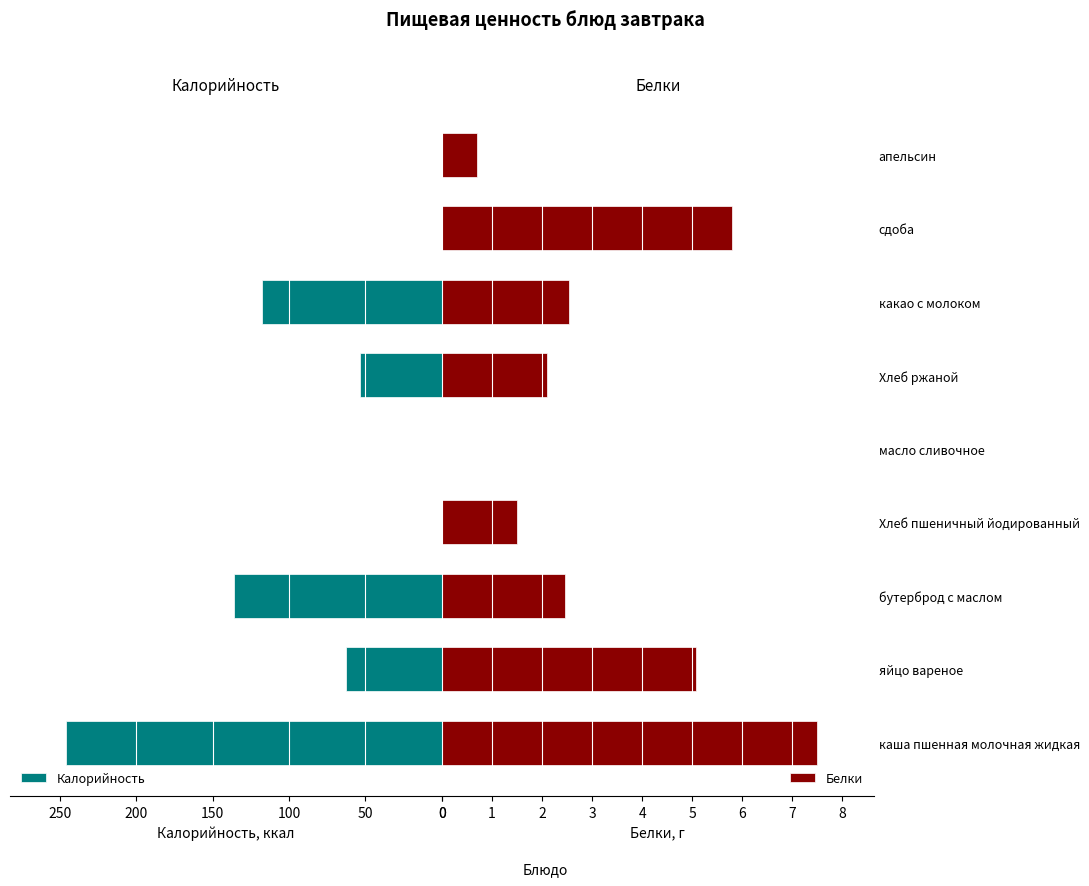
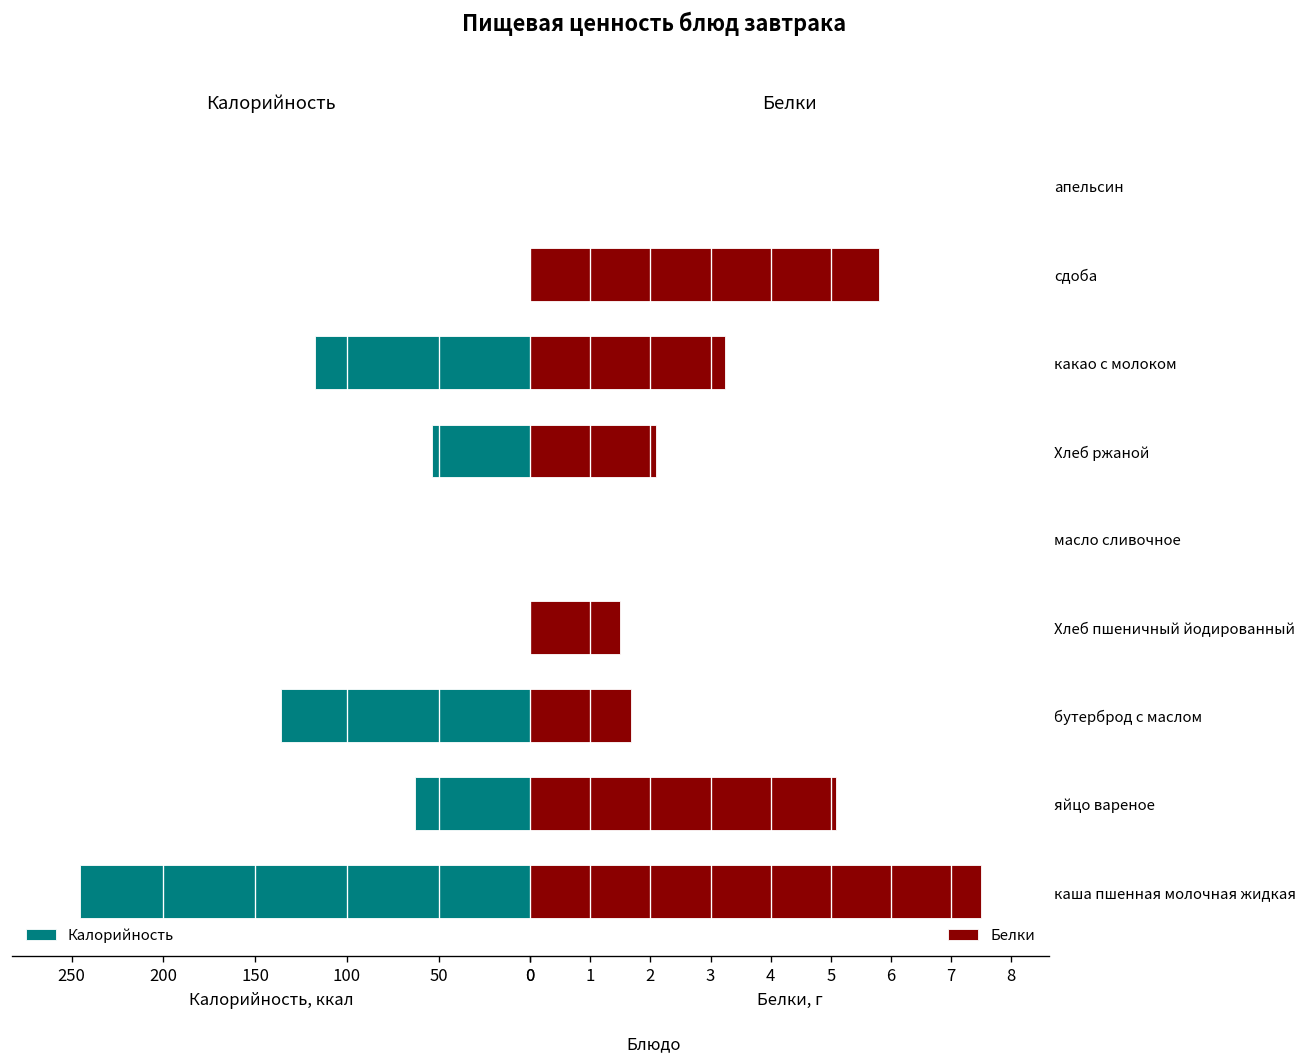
Белки, апельсин: 0.7 -> 0.0
Белки, какао с молоком: 2.5 -> 3.2
Белки, бутерброд с маслом: 2.5 -> 1.7
